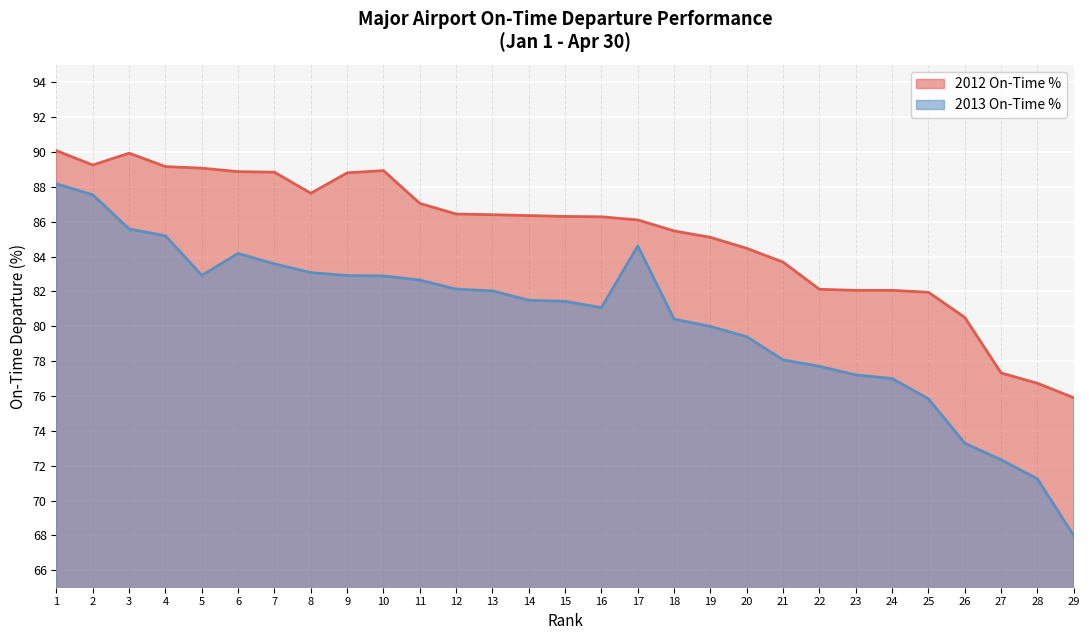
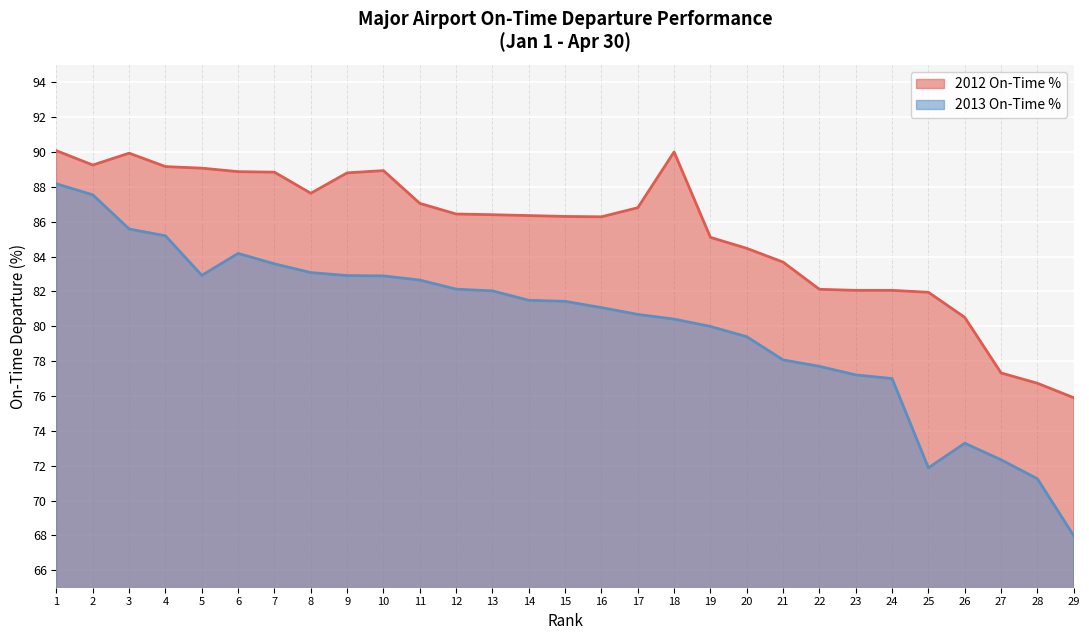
2012 On-Time %, 17: 86.1 -> 86.8
2013 On-Time %, 17: 84.6 -> 80.7
2012 On-Time %, 18: 85.5 -> 90.0
2013 On-Time %, 25: 75.8 -> 71.9
